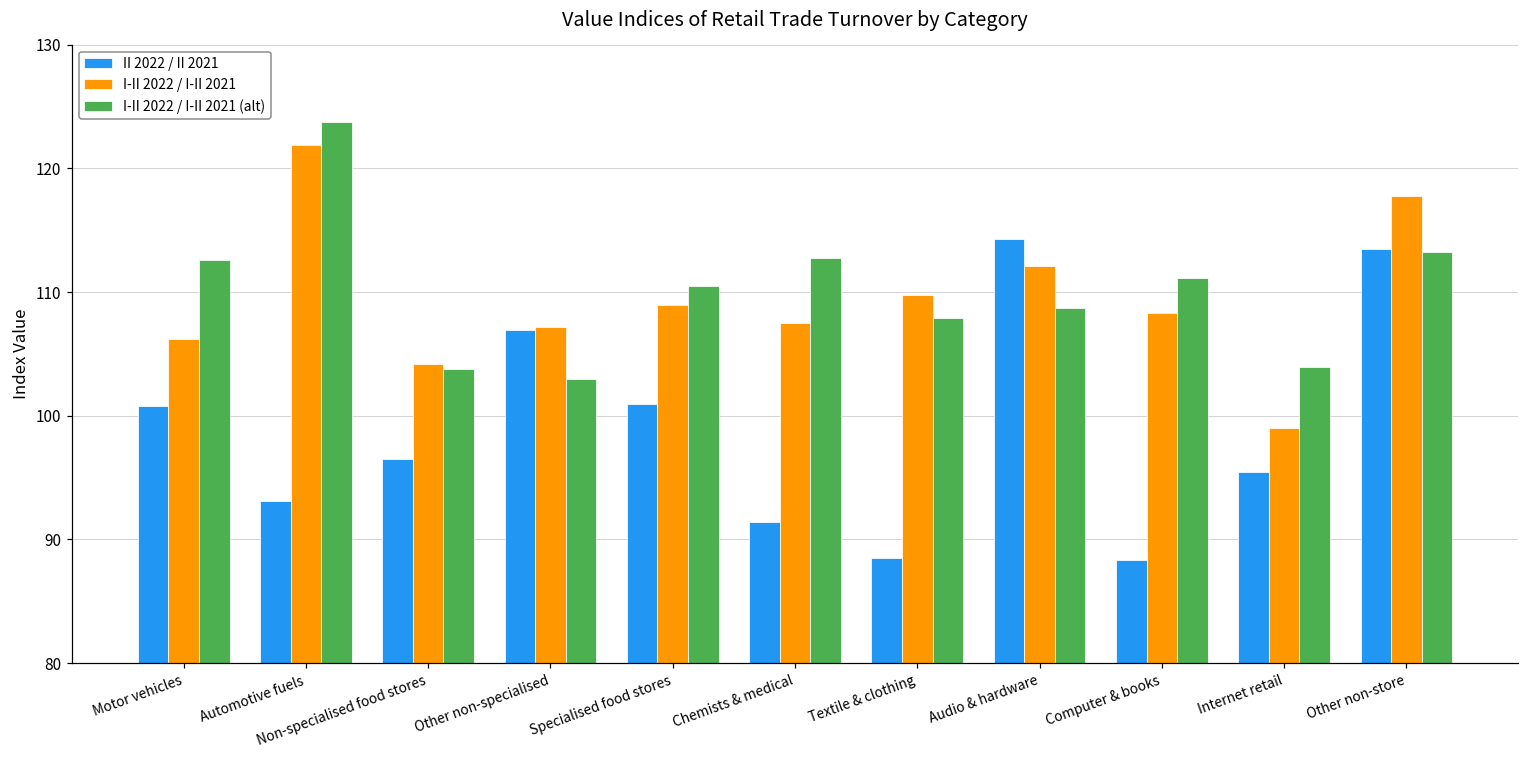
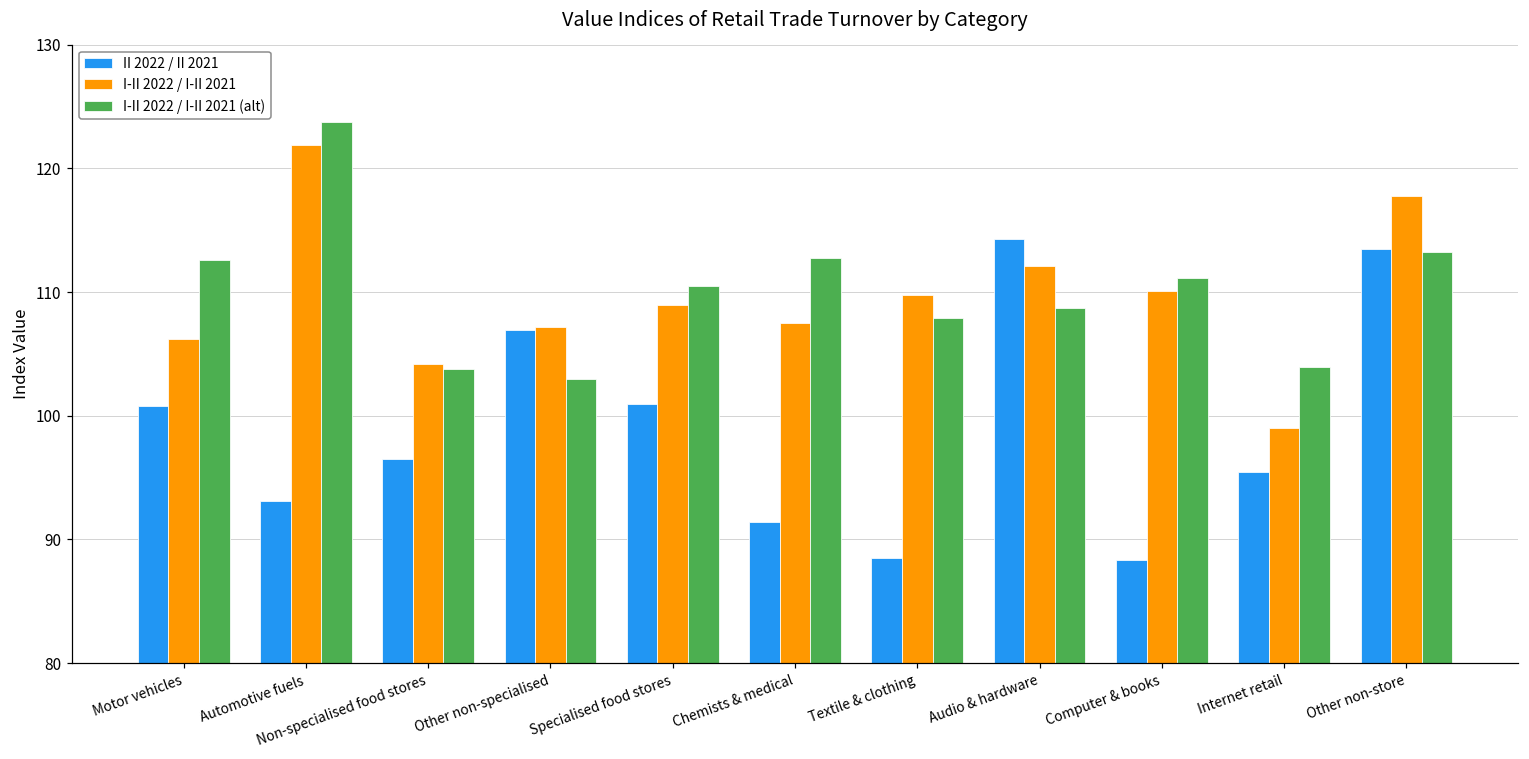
I-II 2022 / I-II 2021, Computer & books: 108.3 -> 110.1
